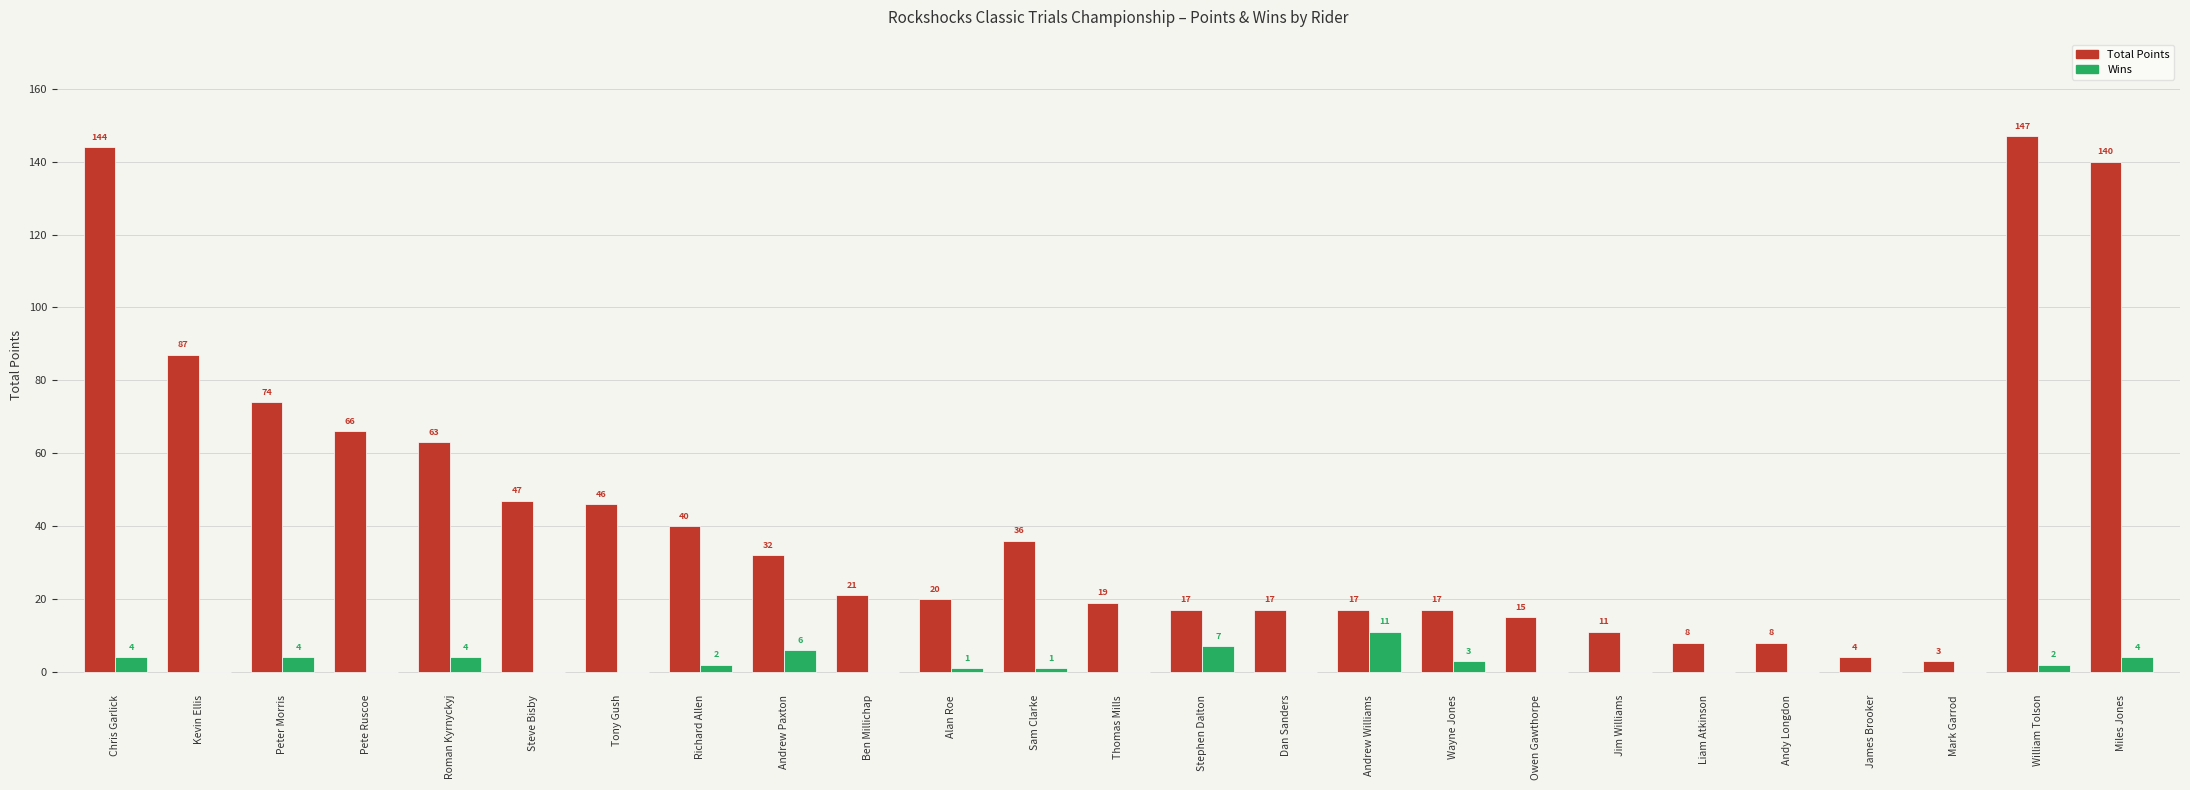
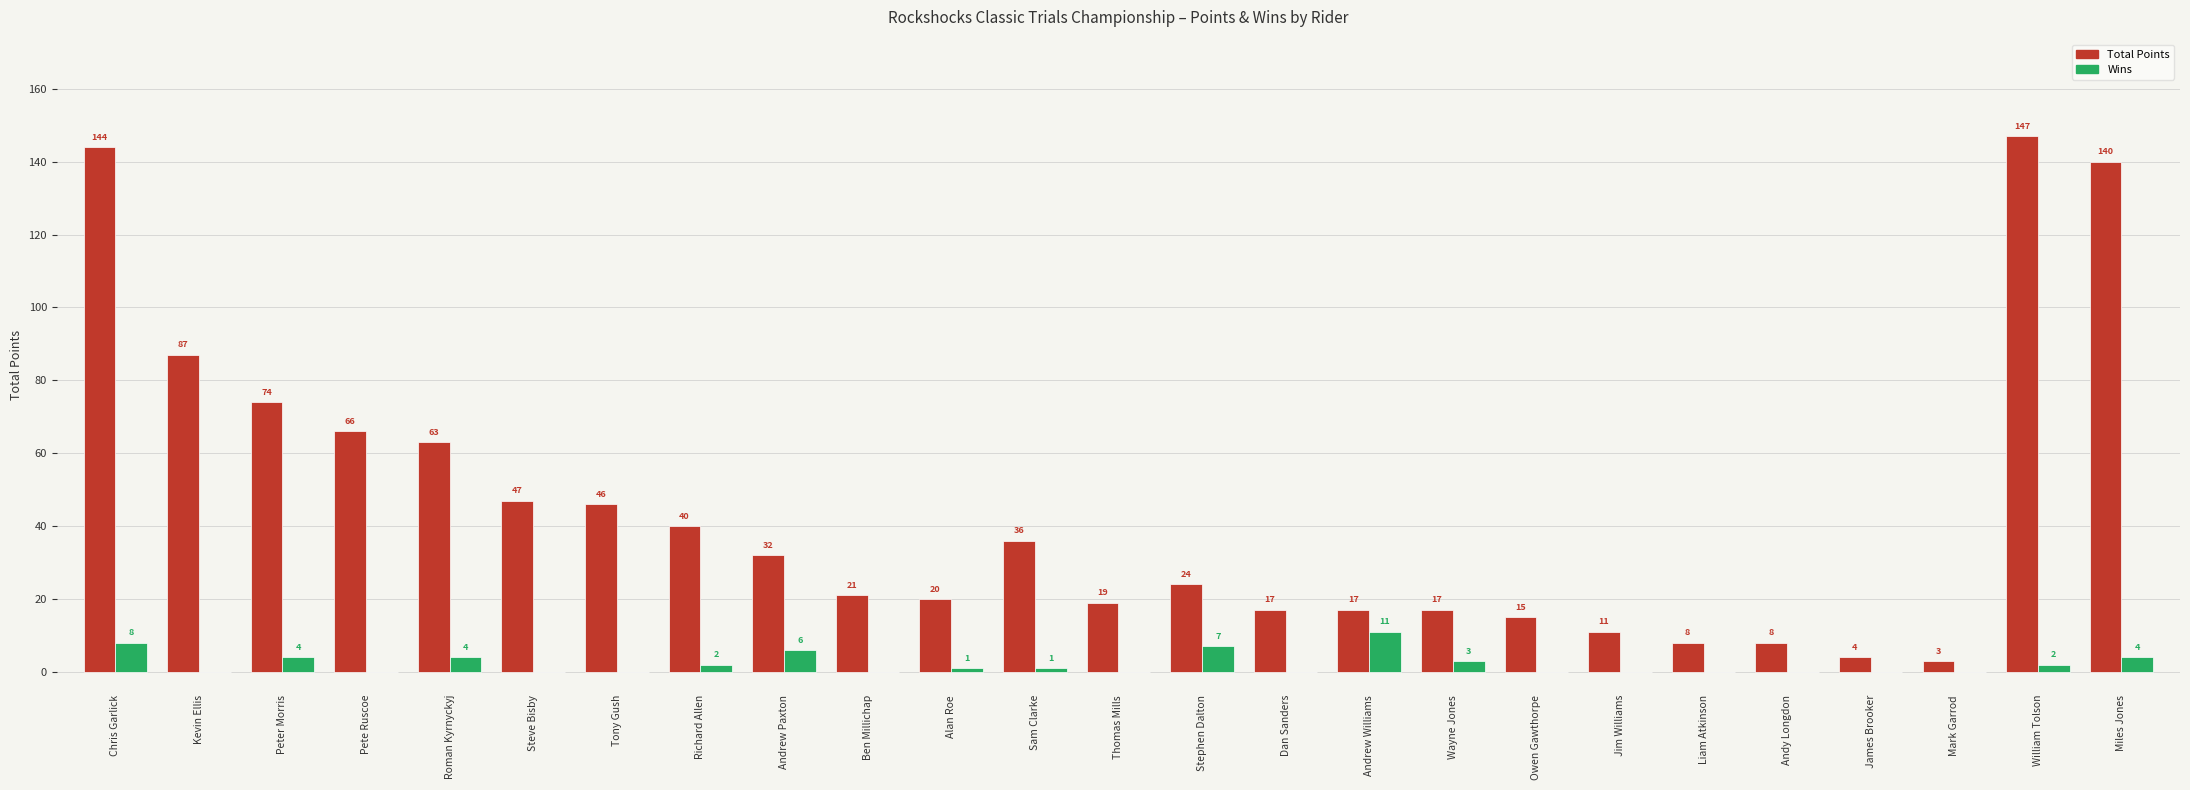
Wins, Chris Garlick: 4 -> 8
Total Points, Stephen Dalton: 17 -> 24
